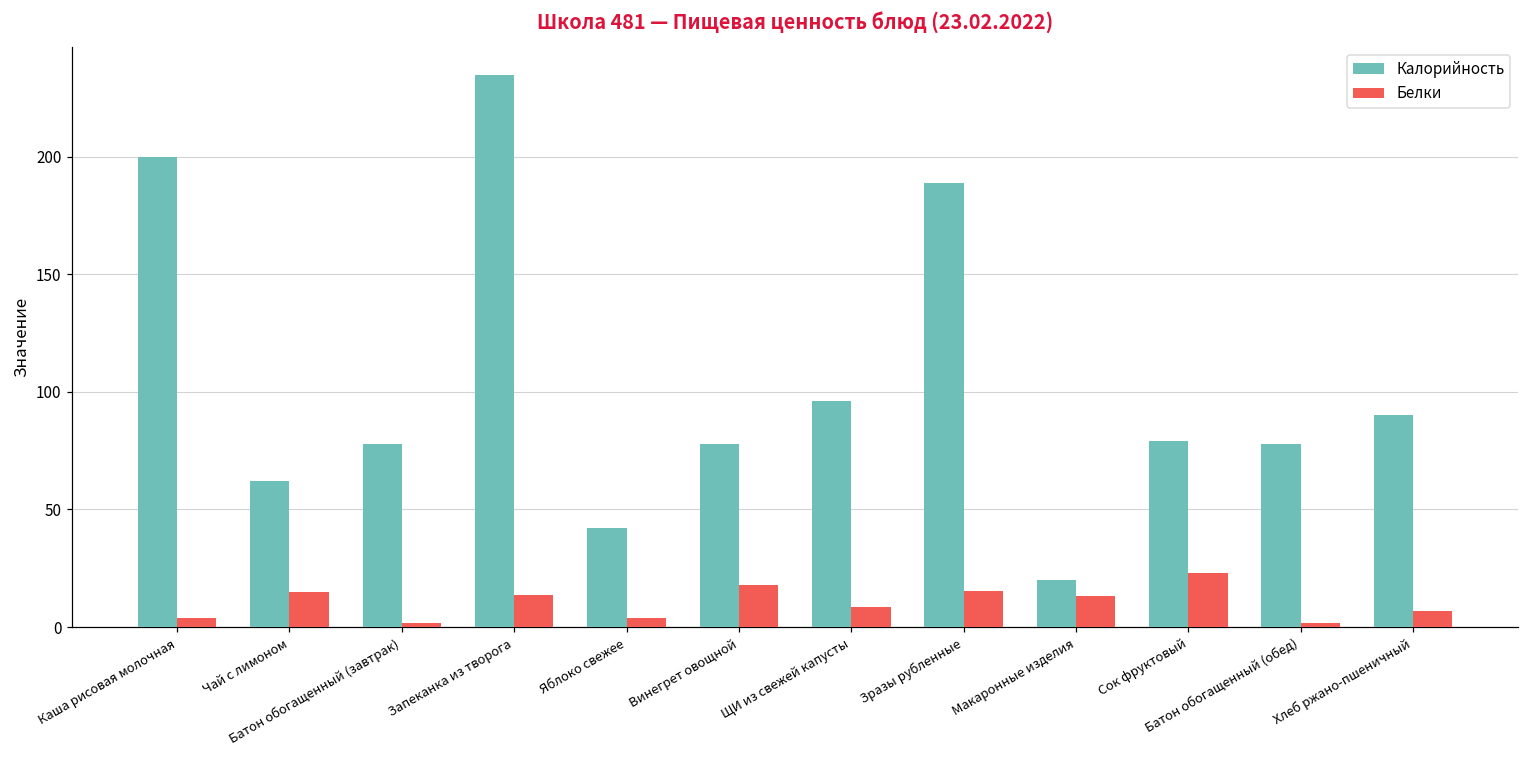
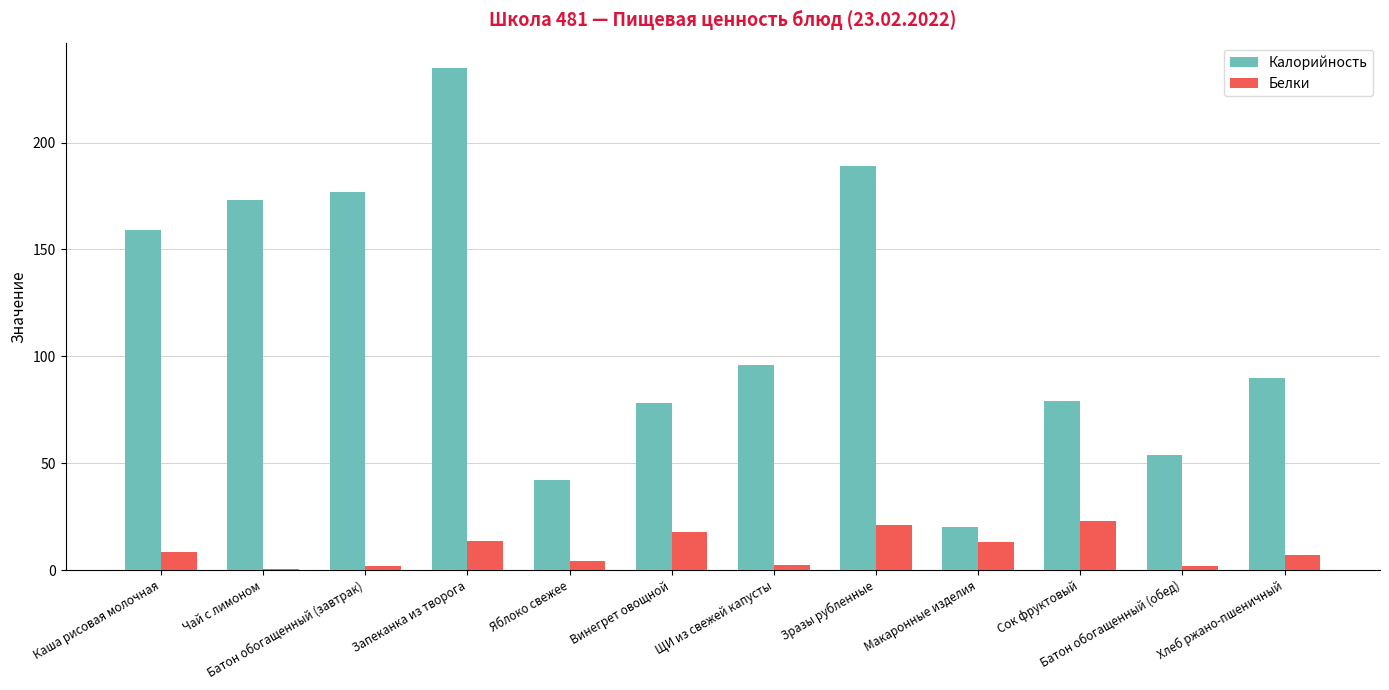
Калорийность, Каша рисовая молочная: 200 -> 159
Белки, Каша рисовая молочная: 4 -> 8
Калорийность, Чай с лимоном: 62 -> 173
Белки, Чай с лимоном: 15 -> 0
Калорийность, Батон обогащенный (завтрак): 78 -> 177
Белки, ЩИ из свежей капусты: 8 -> 2
Белки, Зразы рубленные: 15 -> 21
Калорийность, Батон обогащенный (обед): 78 -> 54
